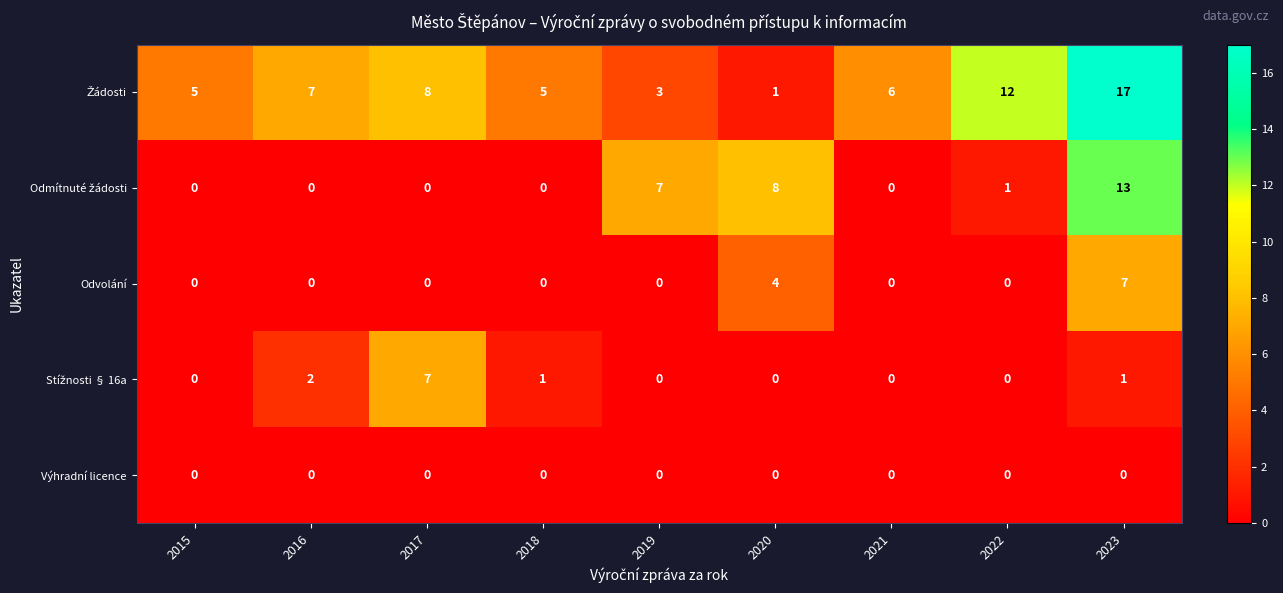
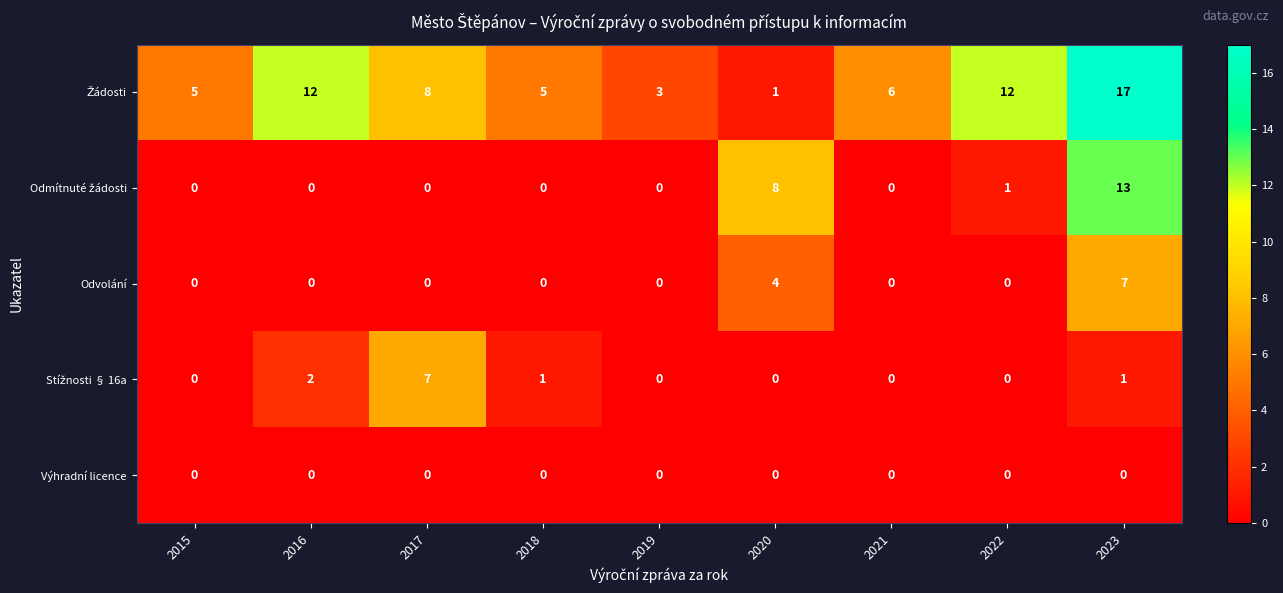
Žádosti, 2016: 7 -> 12
Odmítnuté žádosti, 2019: 7 -> 0
